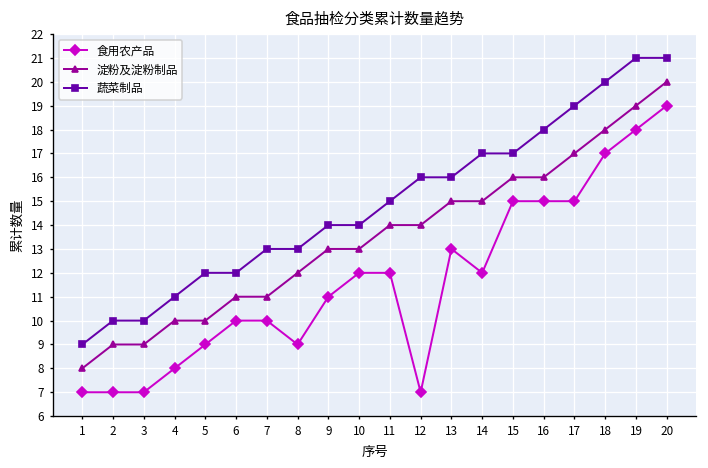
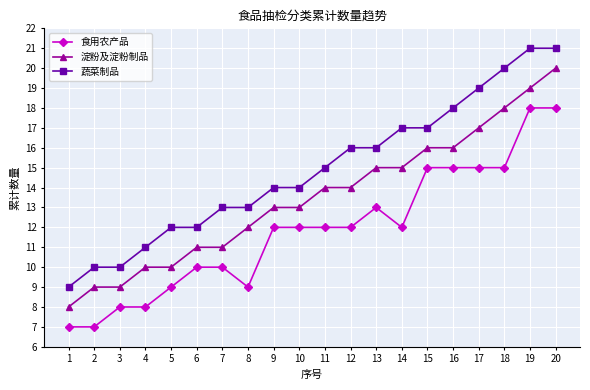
食用农产品, 3: 7 -> 8
食用农产品, 9: 11 -> 12
食用农产品, 12: 7 -> 12
食用农产品, 18: 17 -> 15
食用农产品, 20: 19 -> 18
